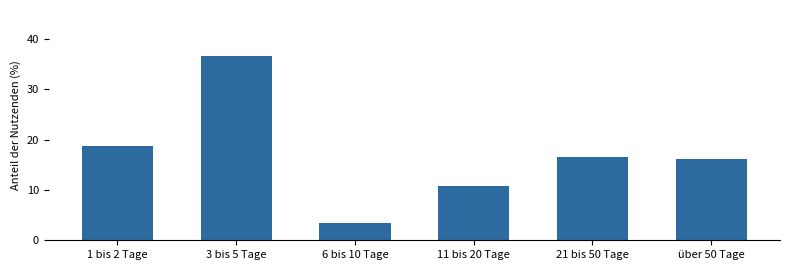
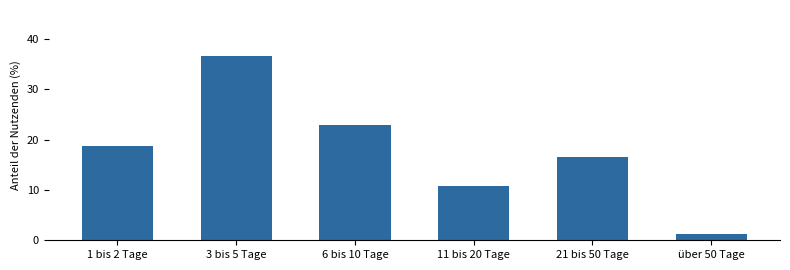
6 bis 10 Tage: 4 -> 23
über 50 Tage: 16 -> 1
